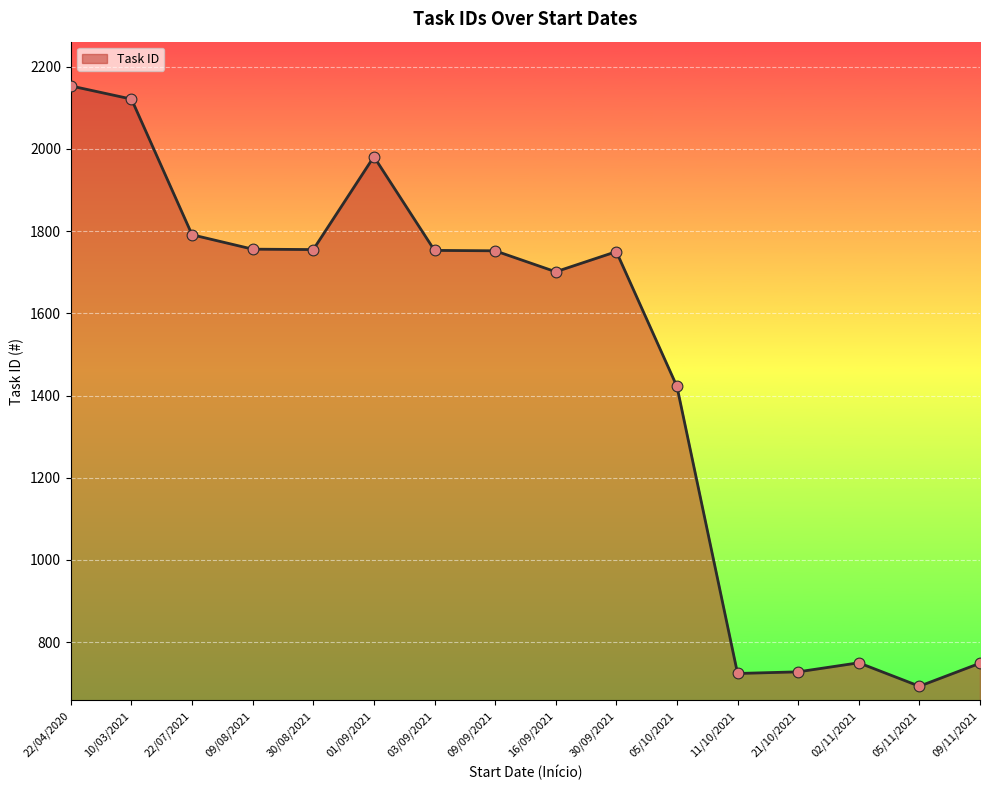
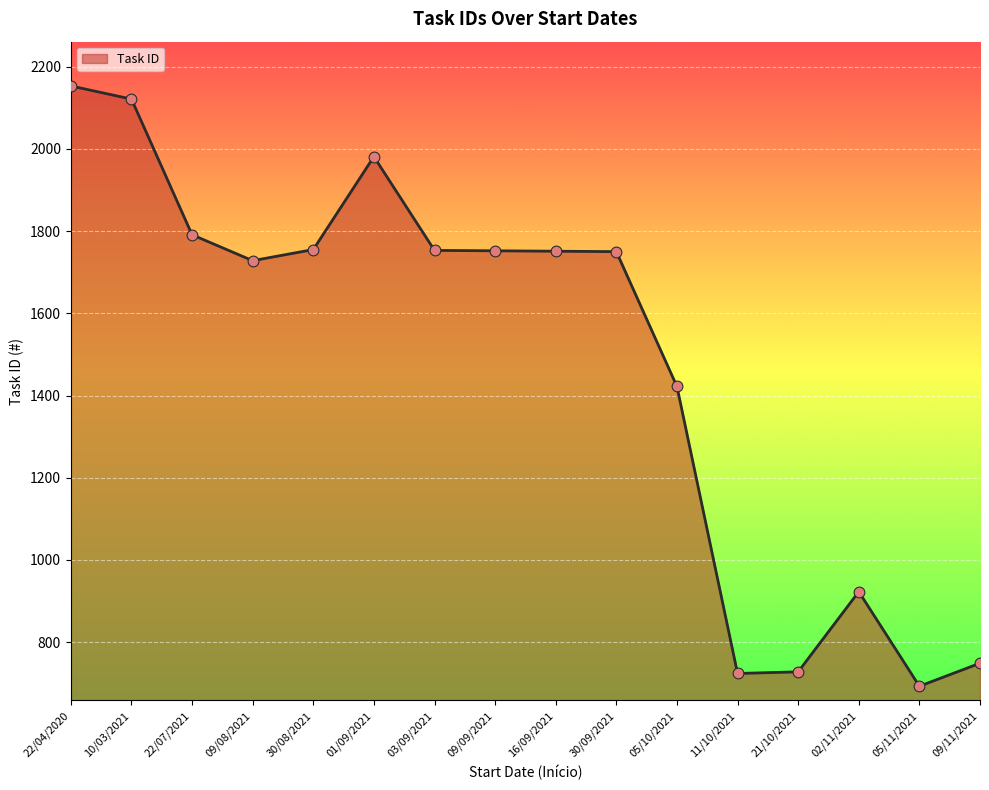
09/08/2021: 1760 -> 1730
16/09/2021: 1700 -> 1750
02/11/2021: 750 -> 920
